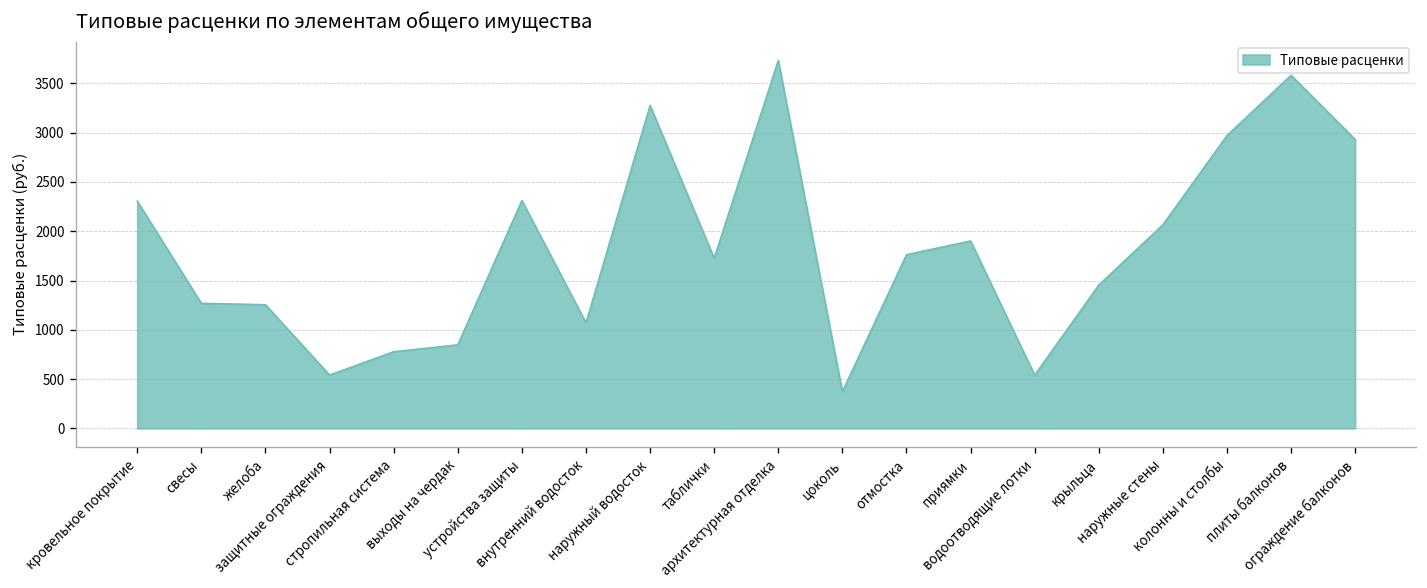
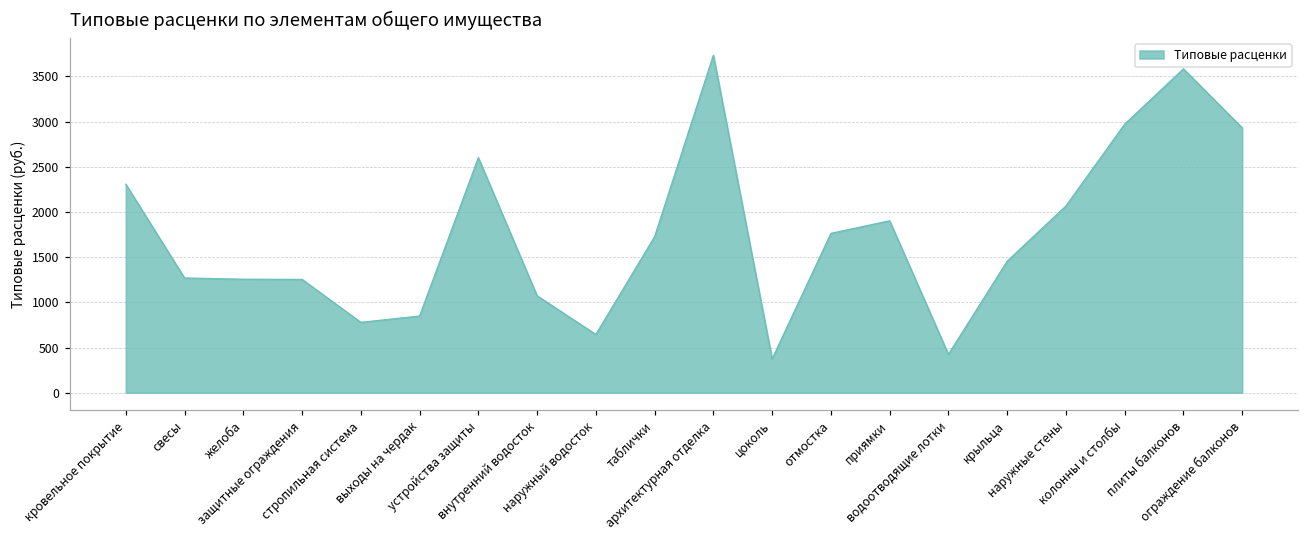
защитные ограждения: 500 -> 1300
устройства защиты: 2300 -> 2600
наружный водосток: 3300 -> 600
водоотводящие лотки: 500 -> 400
